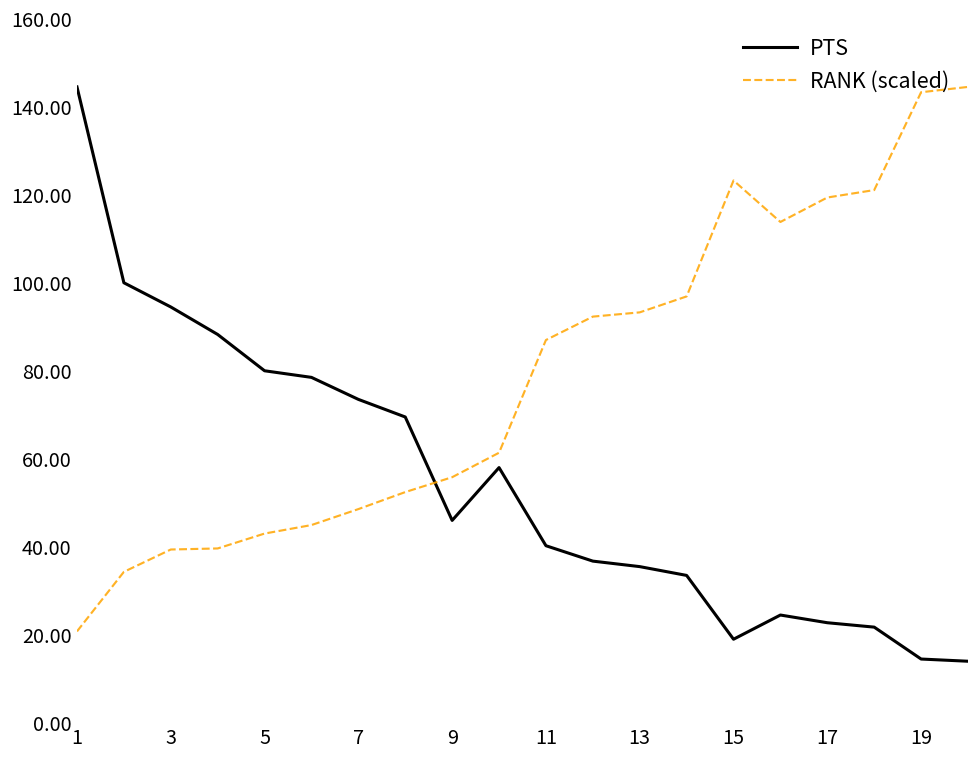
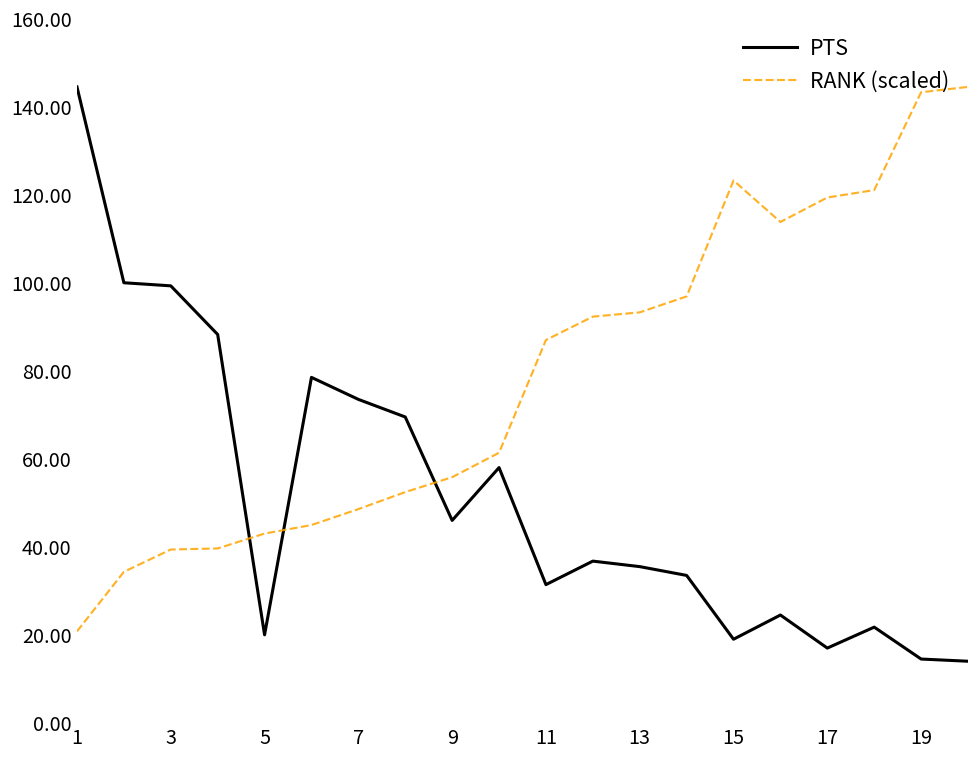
PTS, 3: 95 -> 99
PTS, 5: 80 -> 20
PTS, 11: 40 -> 31
PTS, 17: 23 -> 17
